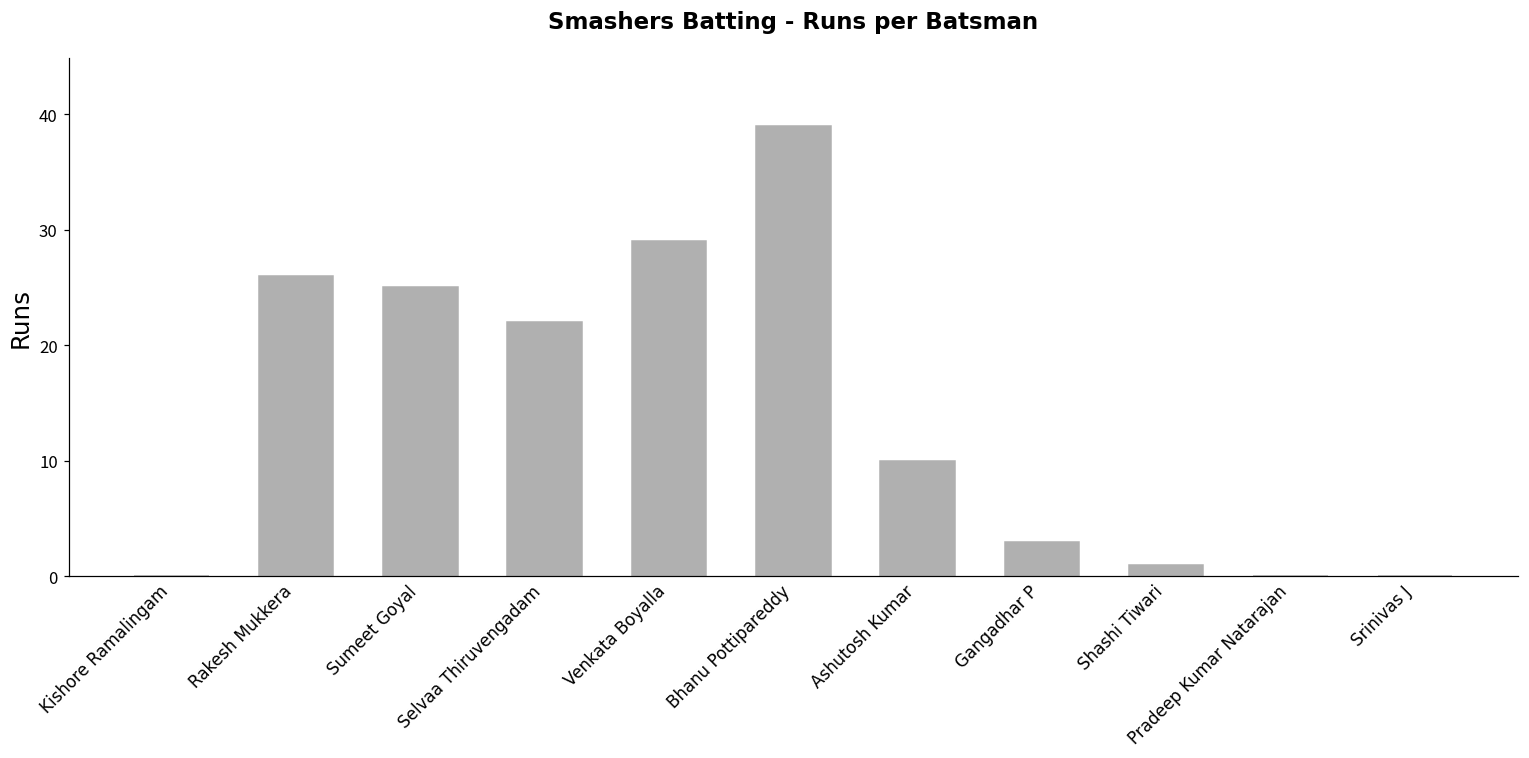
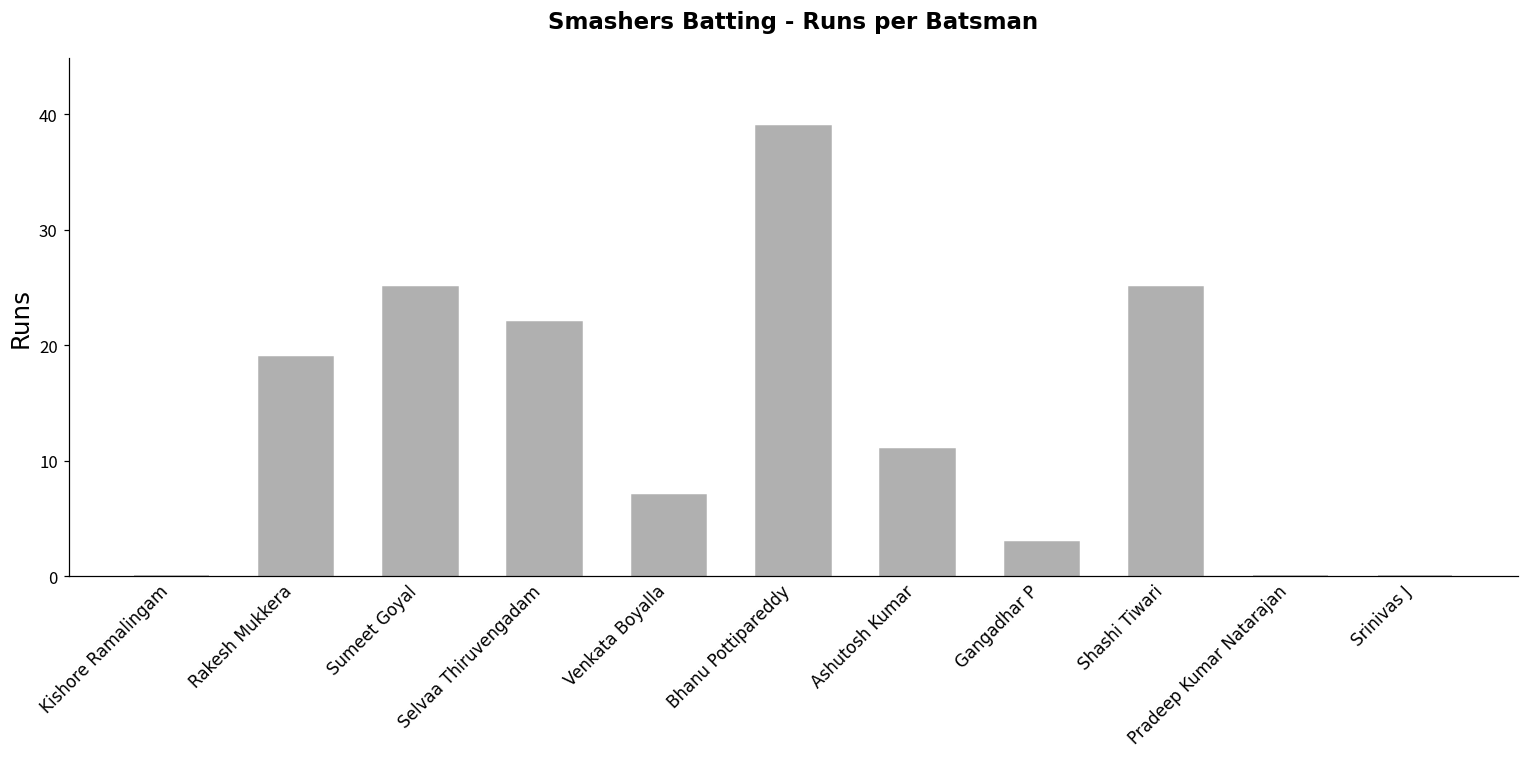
Rakesh Mukkera: 26 -> 19
Venkata Boyalla: 29 -> 7
Ashutosh Kumar: 10 -> 11
Shashi Tiwari: 1 -> 25
